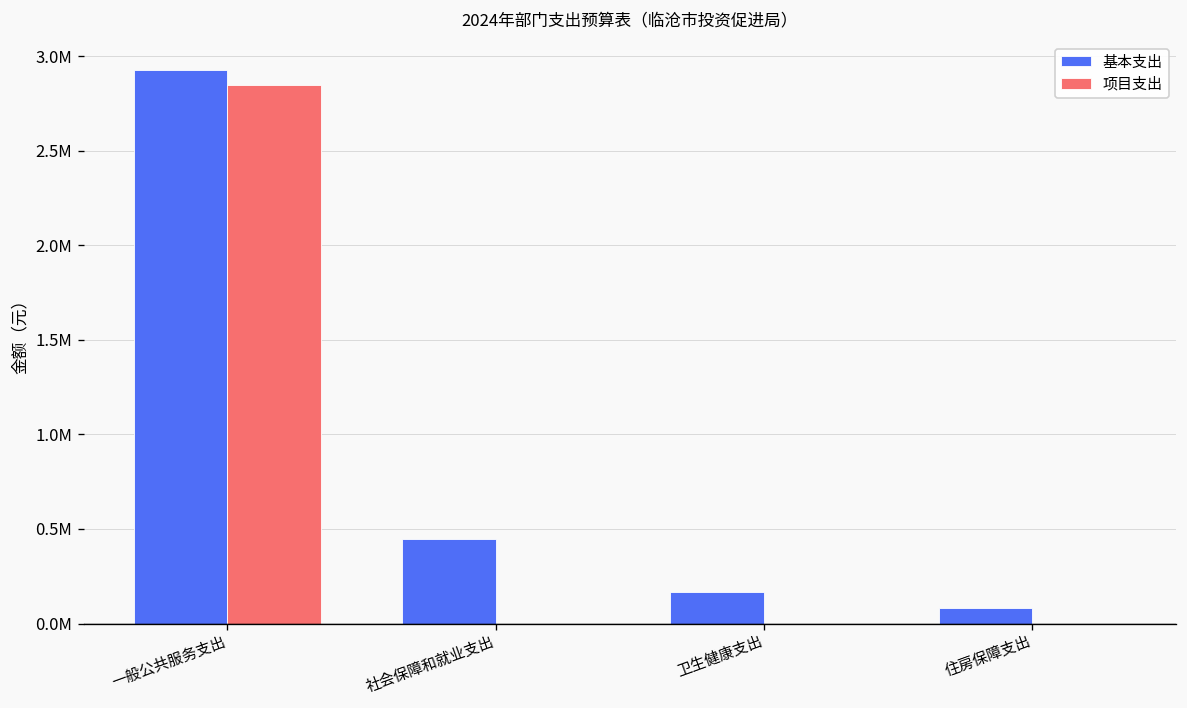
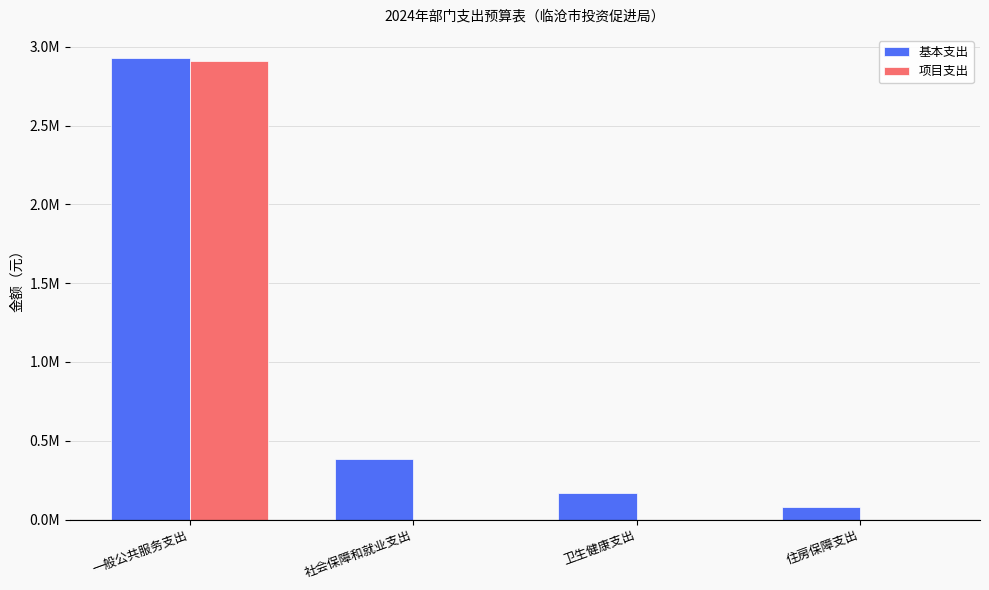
项目支出, 一般公共服务支出: 2850000 -> 2910000
基本支出, 社会保障和就业支出: 440000 -> 380000
